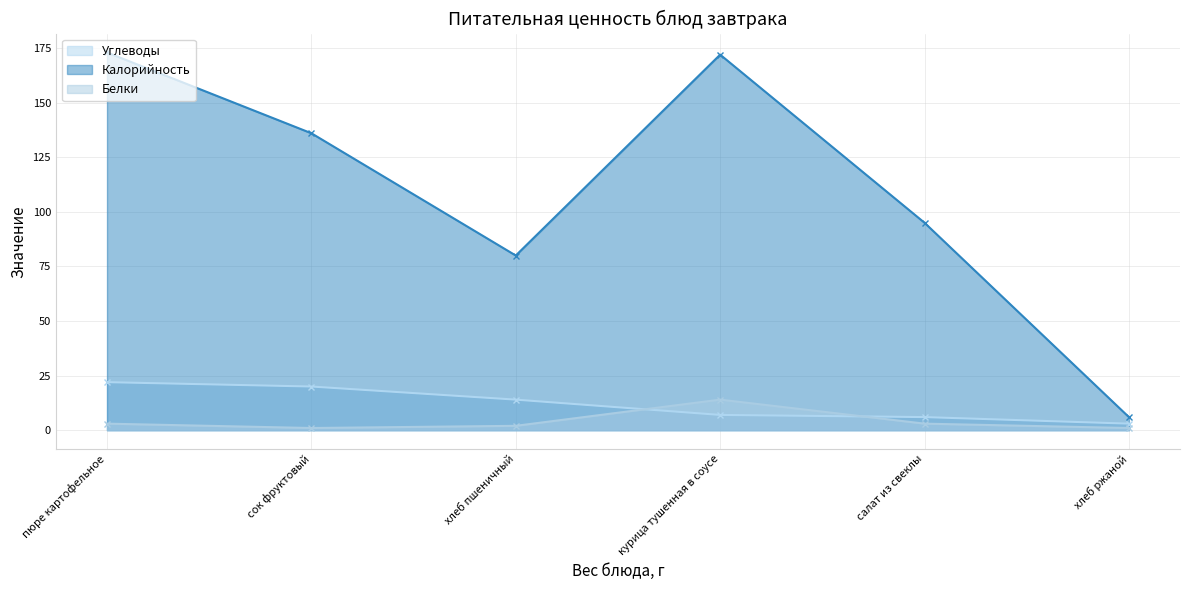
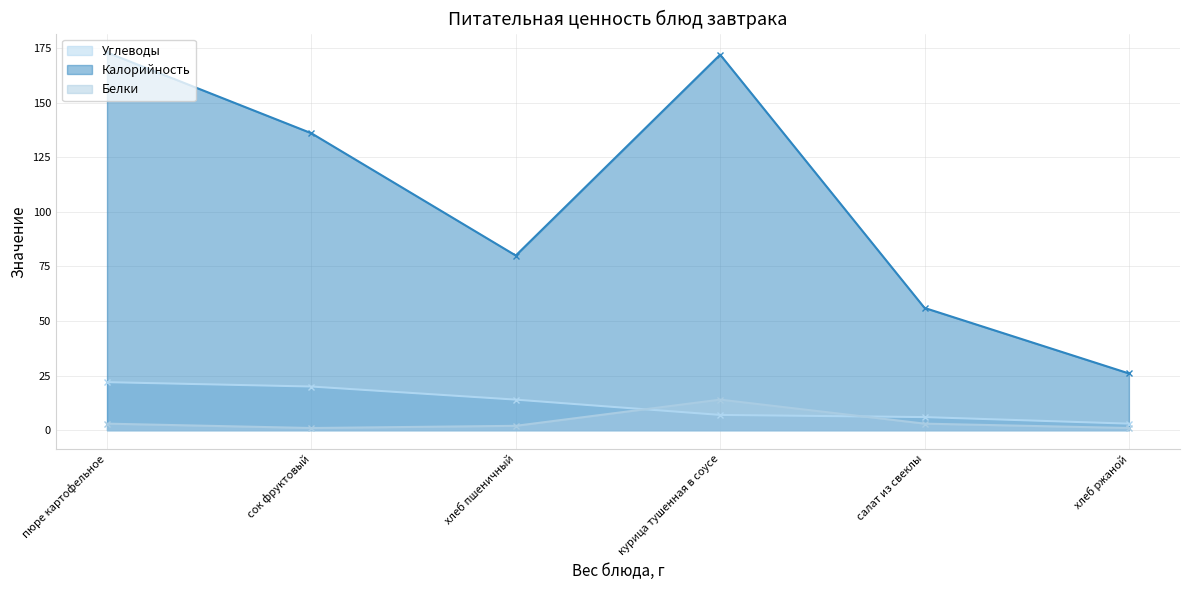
Калорийность, салат из свеклы: 95 -> 56
Калорийность, хлеб ржаной: 6 -> 26
